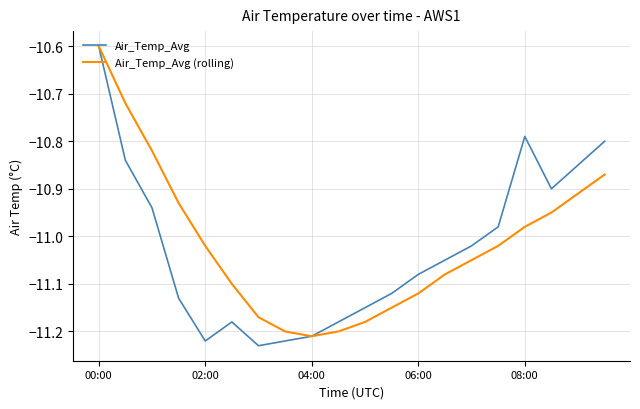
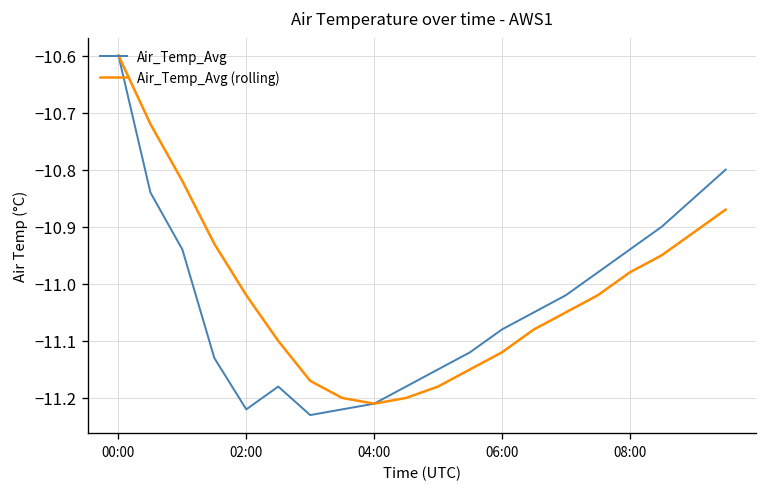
Air_Temp_Avg, 08:00: -10.79 -> -10.94
